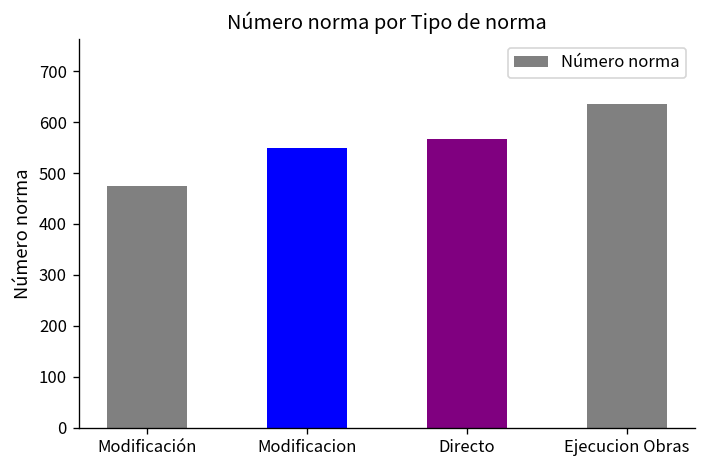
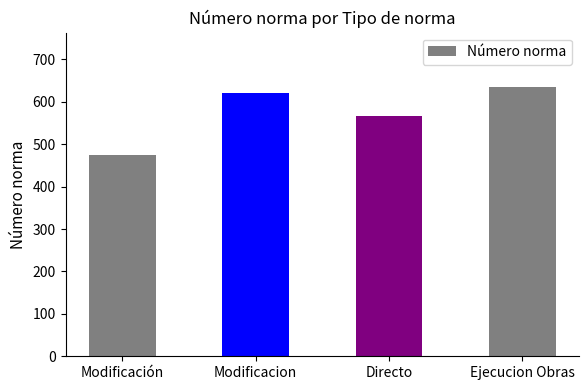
Modificacion: 550 -> 620
